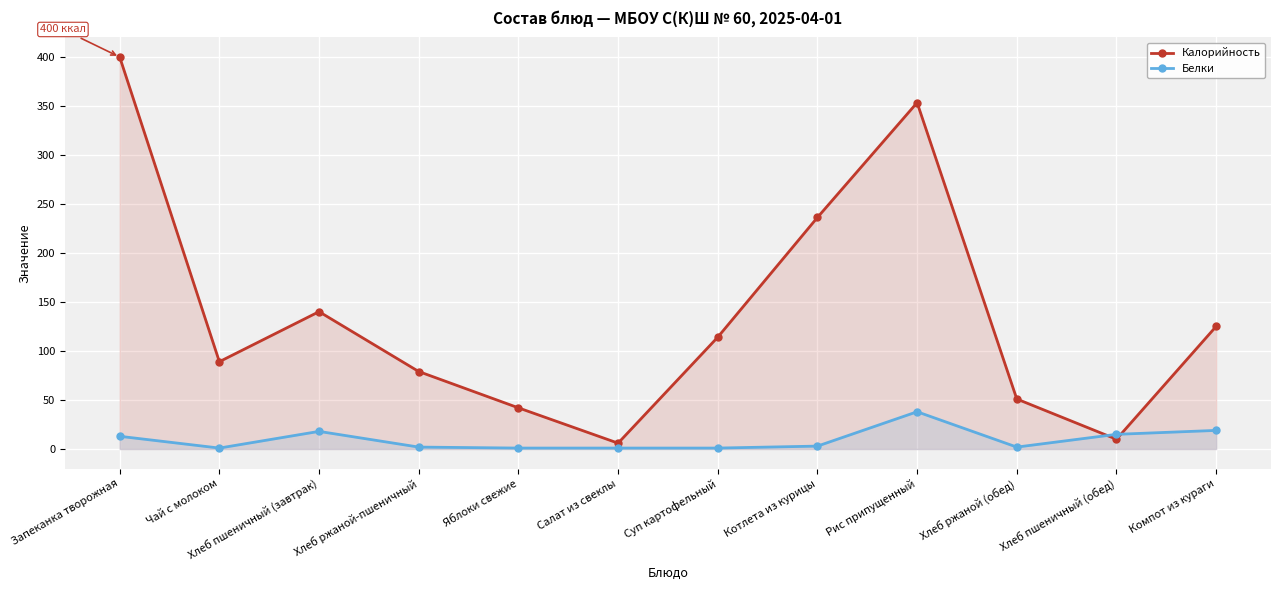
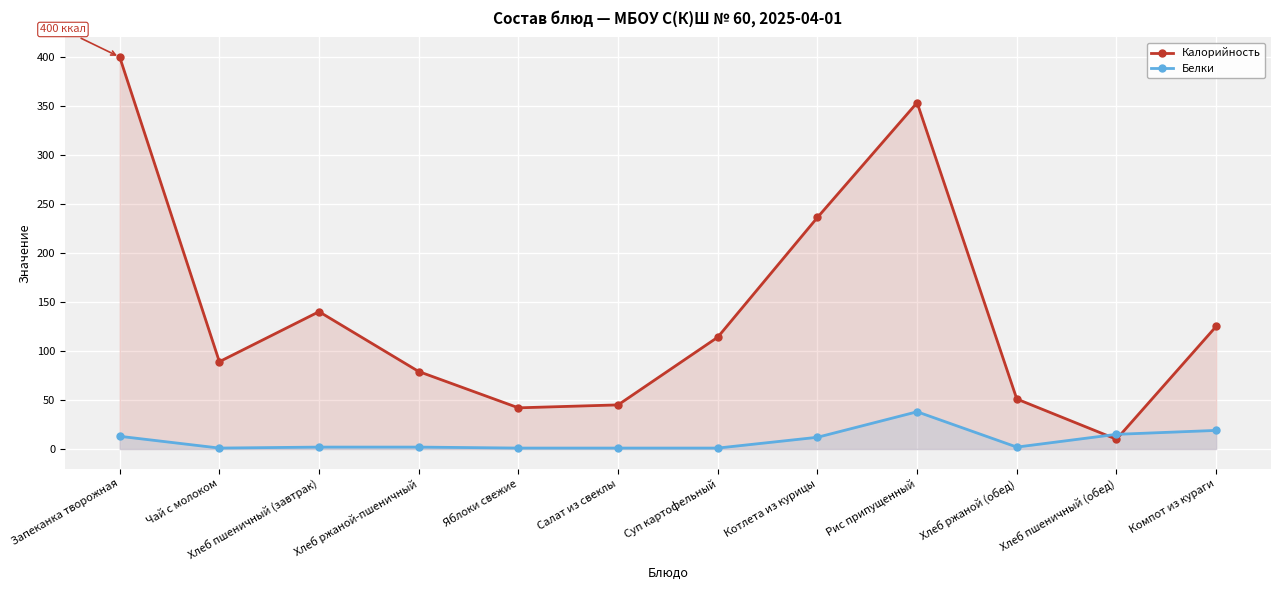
Белки, Хлеб пшеничный (завтрак): 20 -> 0
Калорийность, Салат из свеклы: 10 -> 50
Белки, Котлета из курицы: 0 -> 10
